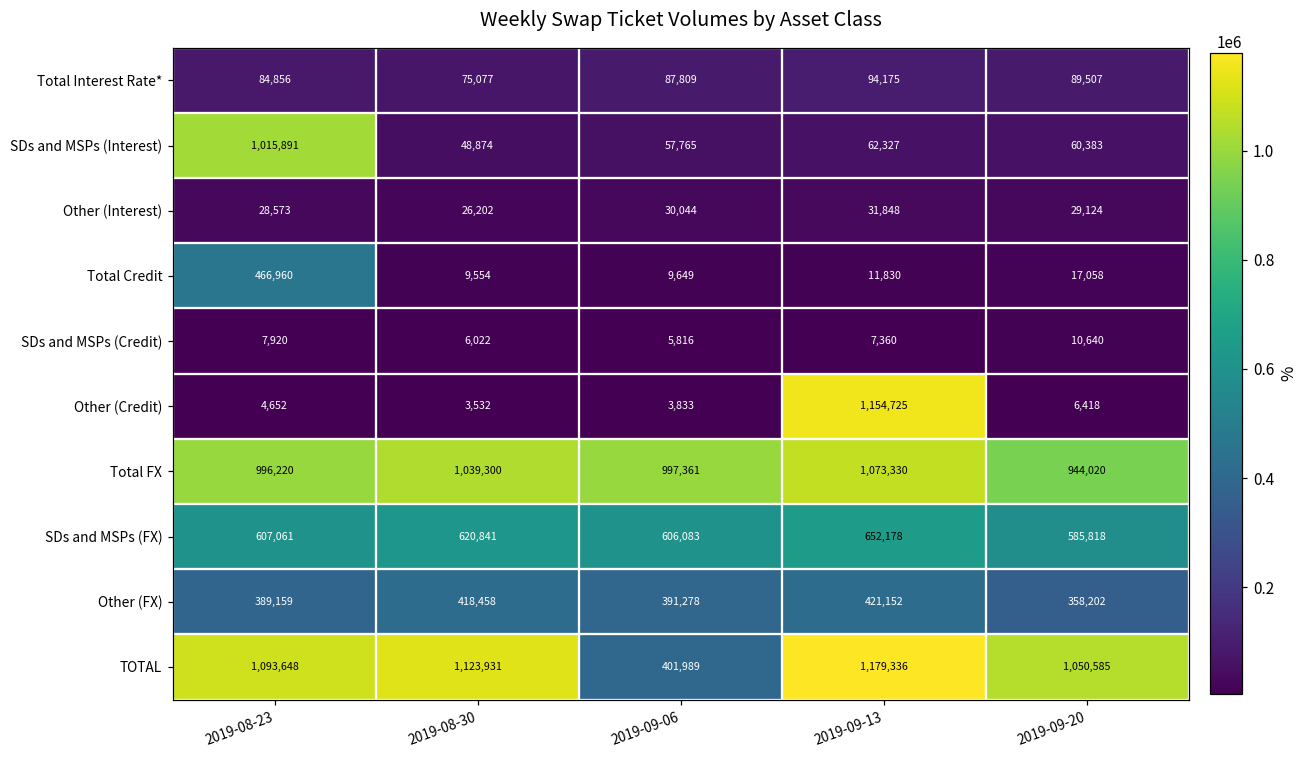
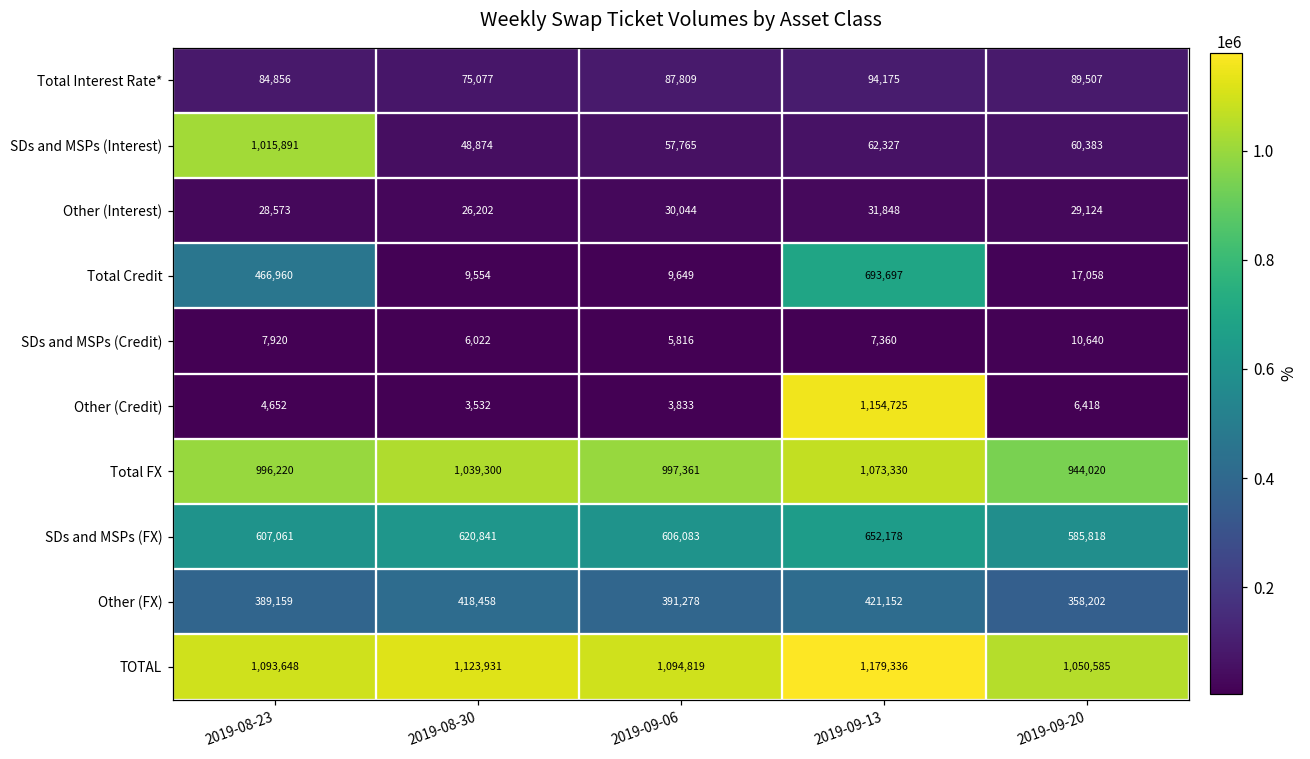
Total Credit, 2019-09-13: 11,830 -> 693,697
TOTAL, 2019-09-06: 401,989 -> 1,094,819
